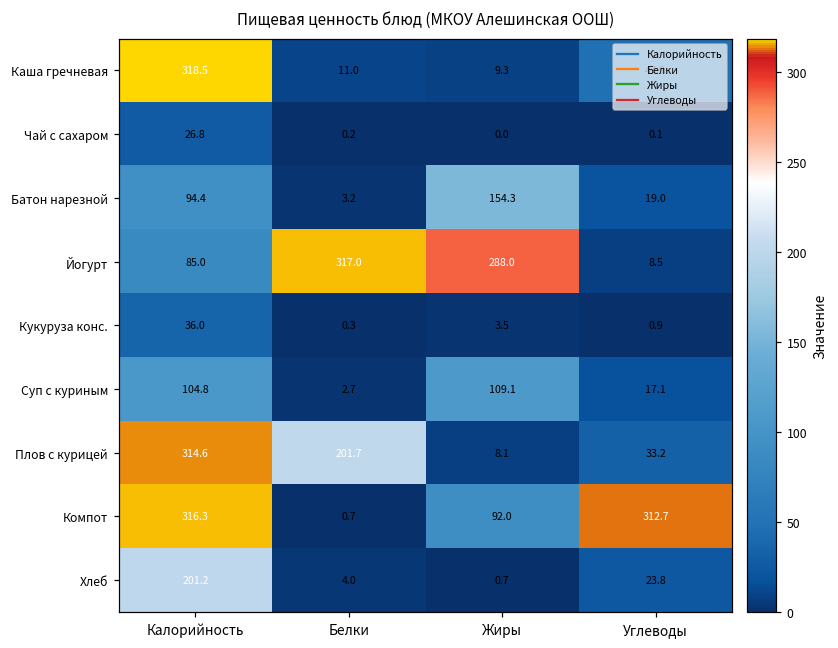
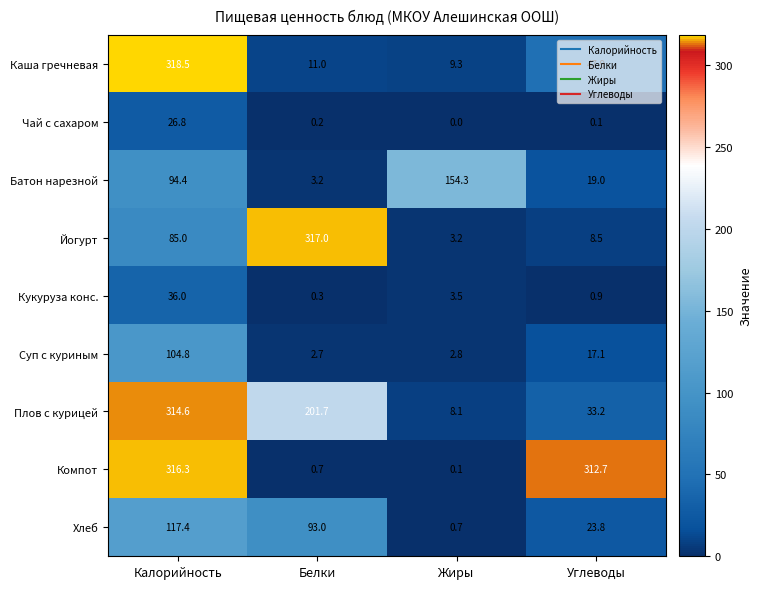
Йогурт, Жиры: 288.0 -> 3.2
Суп с куриным, Жиры: 109.1 -> 2.8
Компот, Жиры: 92.0 -> 0.1
Хлеб, Калорийность: 201.2 -> 117.4
Хлеб, Белки: 4.0 -> 93.0
